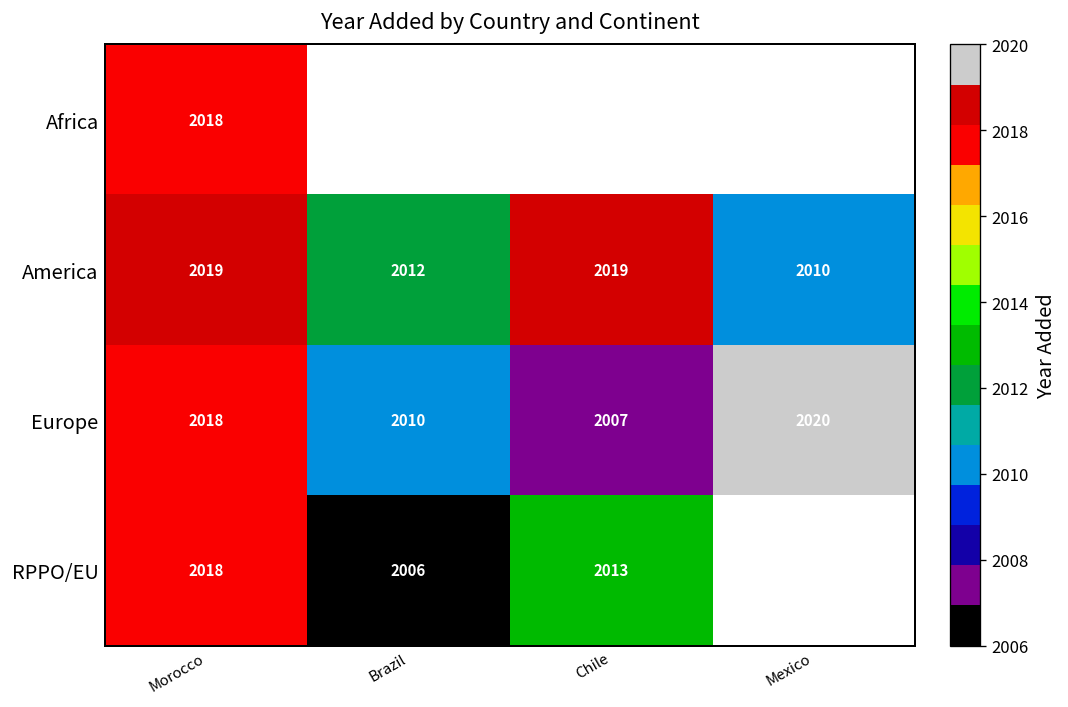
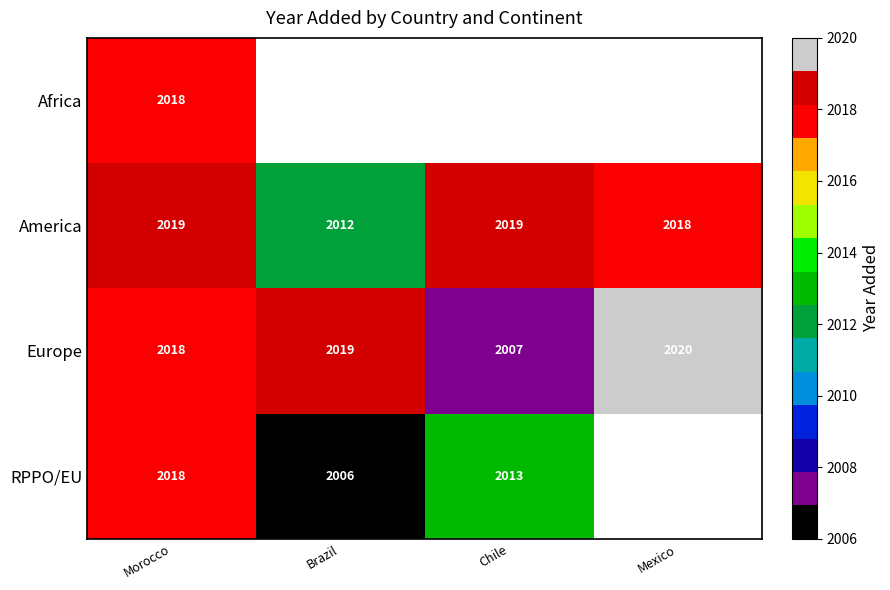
America, Mexico: 2010 -> 2018
Europe, Brazil: 2010 -> 2019
